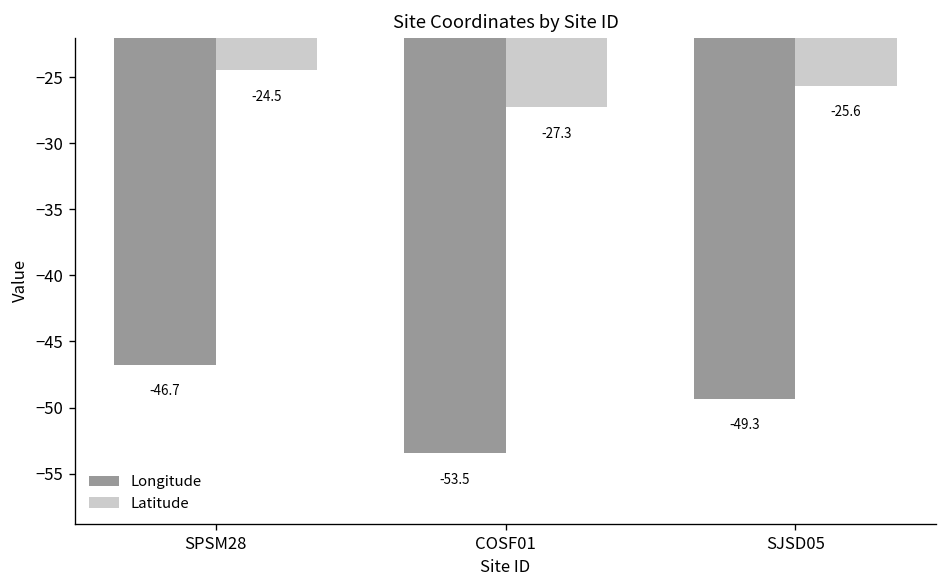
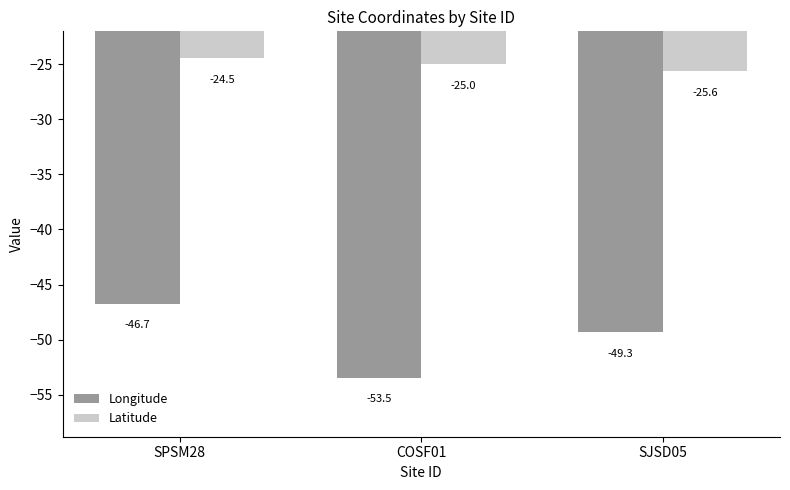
Latitude, COSF01: -27.3 -> -25.0
